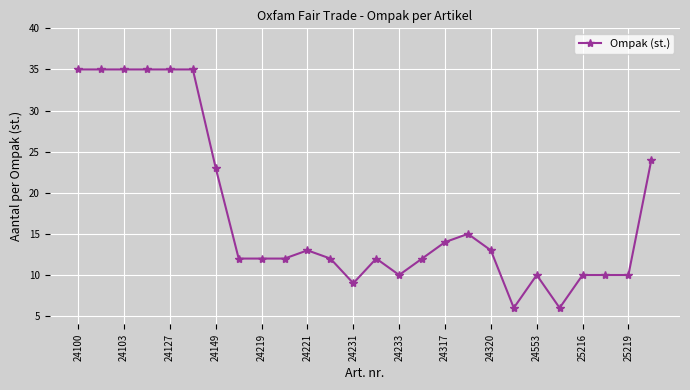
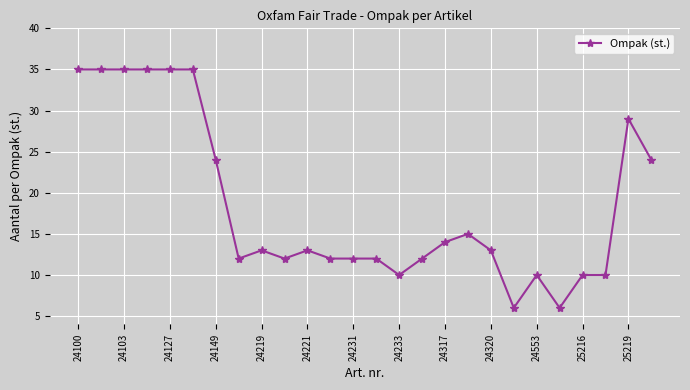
24149: 23 -> 24
24219: 12 -> 13
24231: 9 -> 12
25219: 10 -> 29
